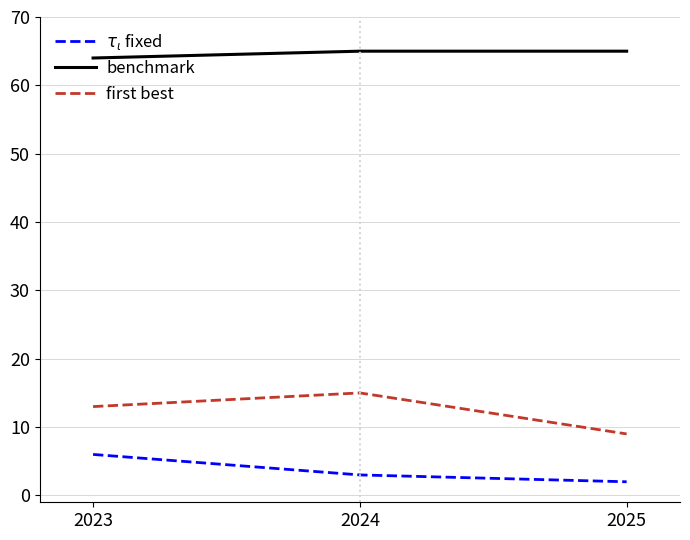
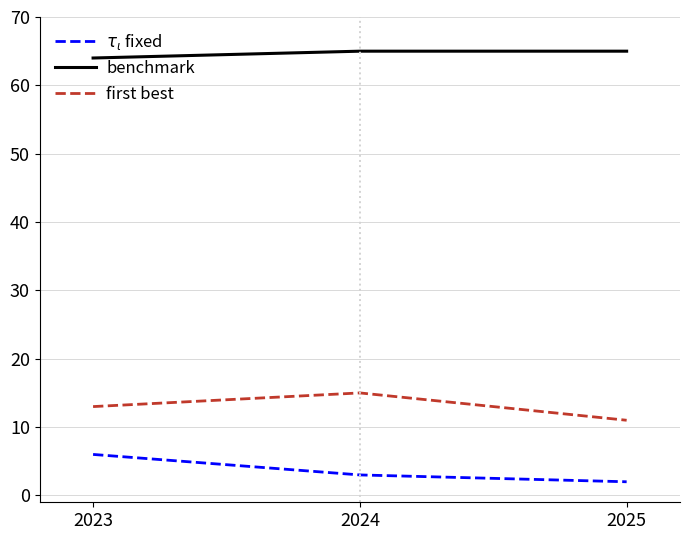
first best, 2025: 9 -> 11
